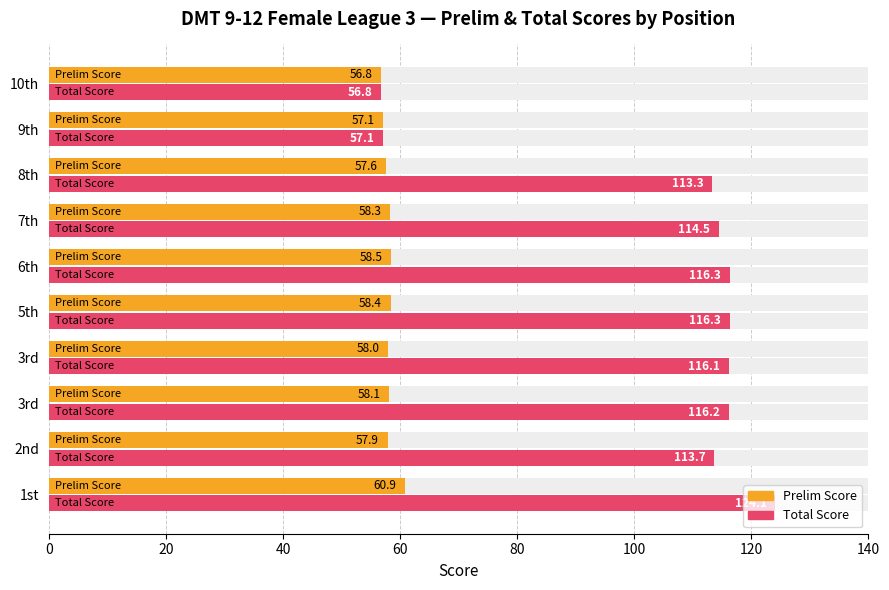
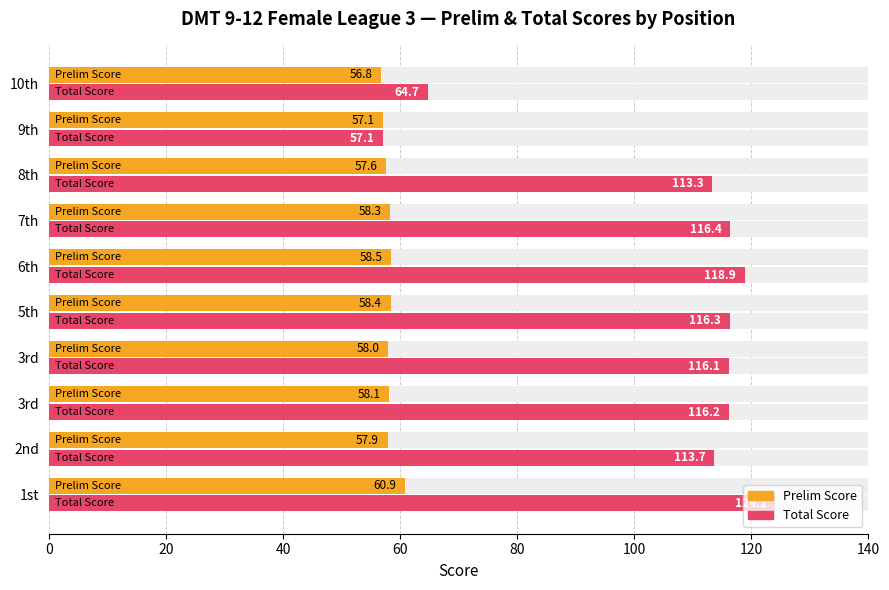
Total Score, 10th: 56.8 -> 64.7
Total Score, 7th: 114.5 -> 116.4
Total Score, 6th: 116.3 -> 118.9
